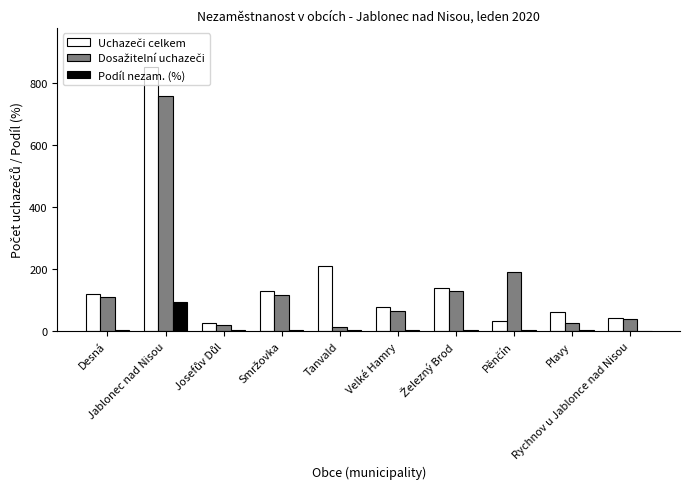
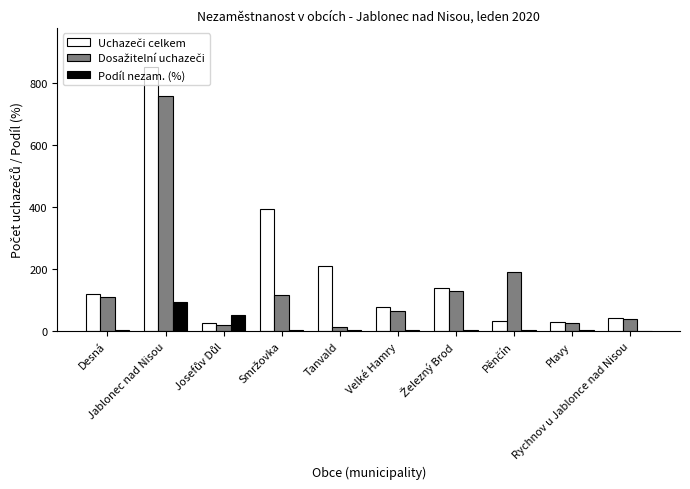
Podíl nezam. (%), Josefův Důl: 0 -> 50
Uchazeči celkem, Smržovka: 130 -> 390
Uchazeči celkem, Plavy: 60 -> 30
